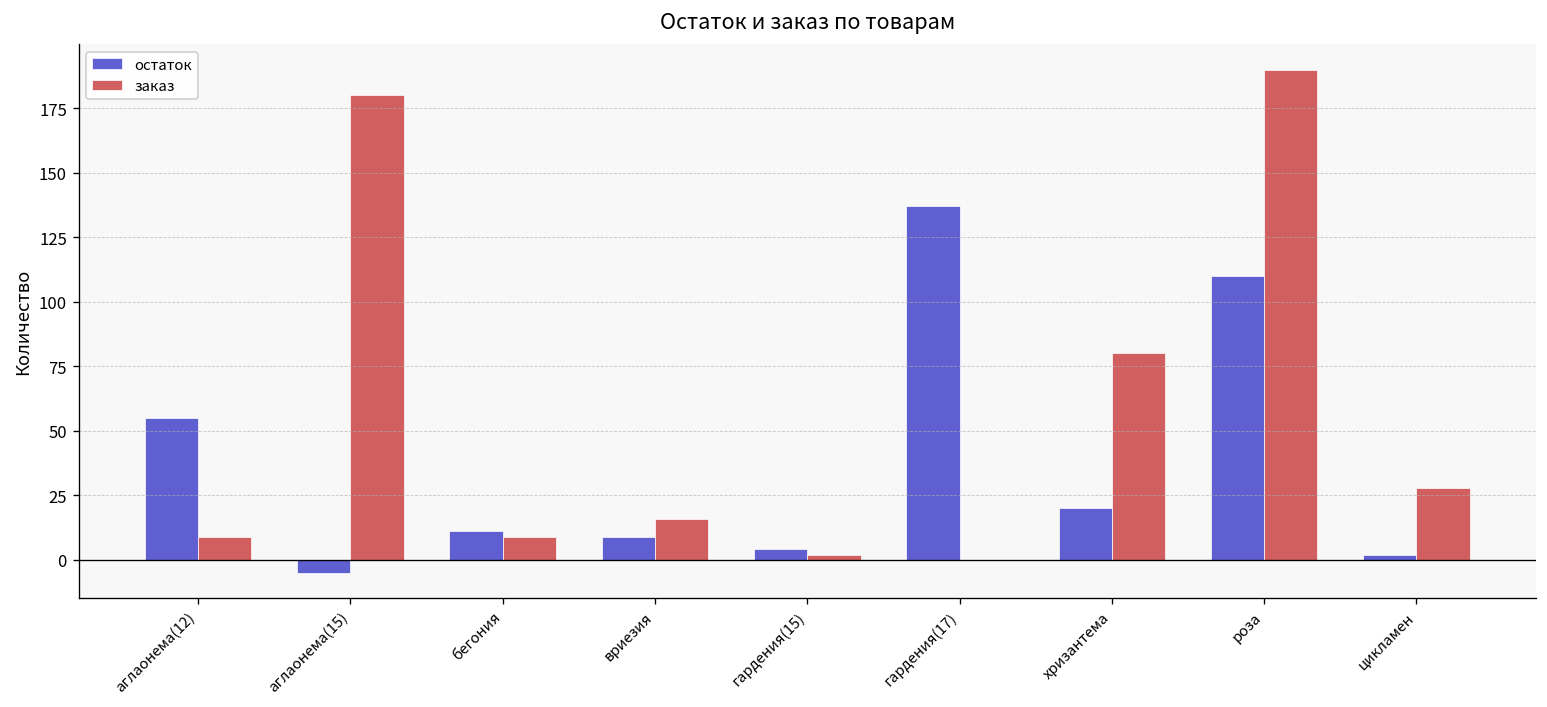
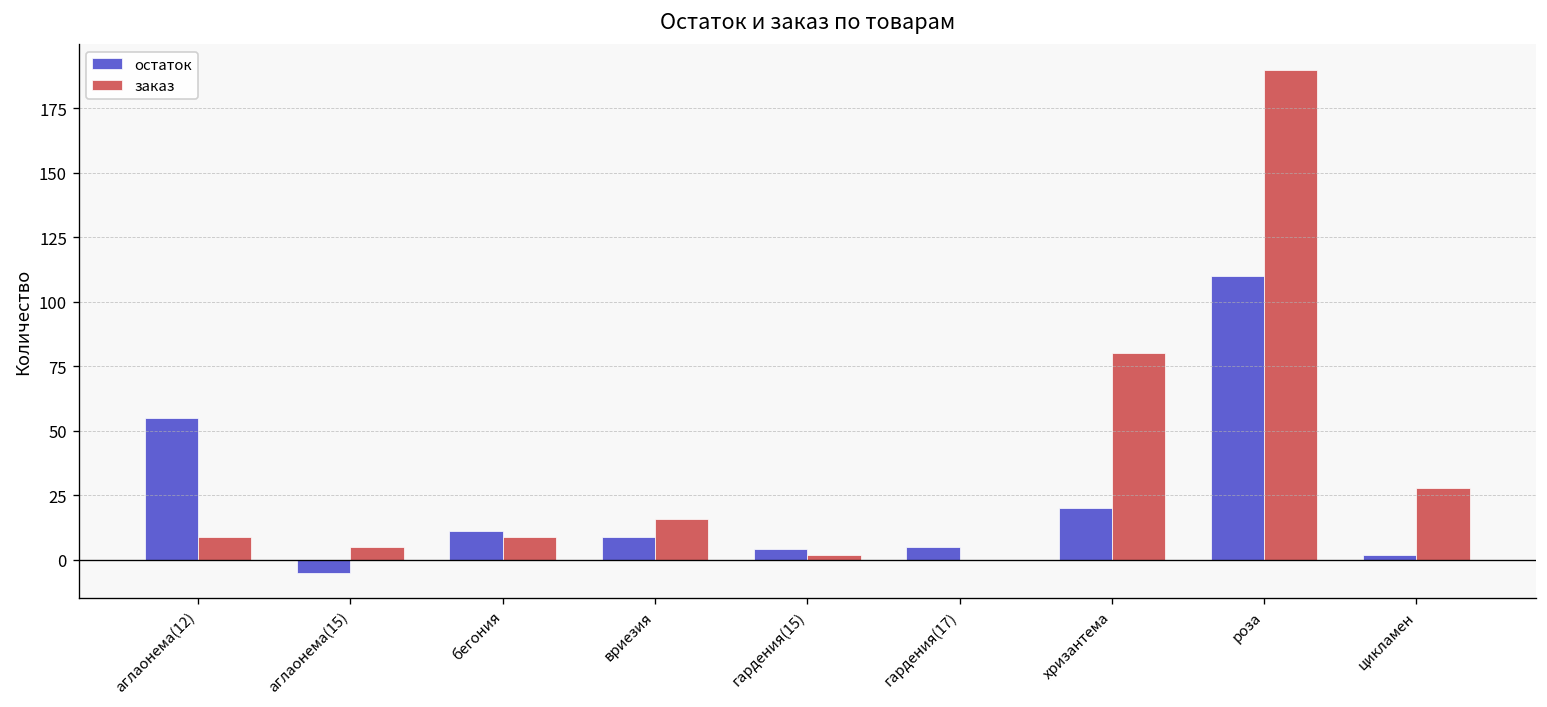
заказ, аглаонема(15): 180 -> 5
остаток, гардения(17): 137 -> 5
